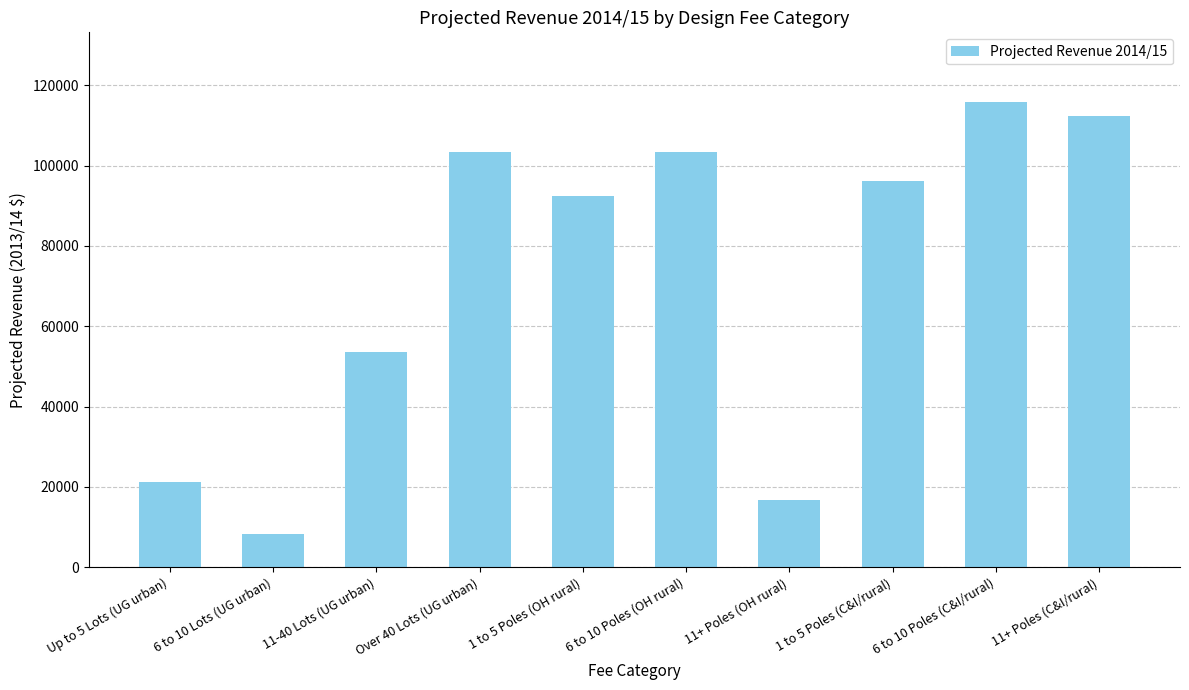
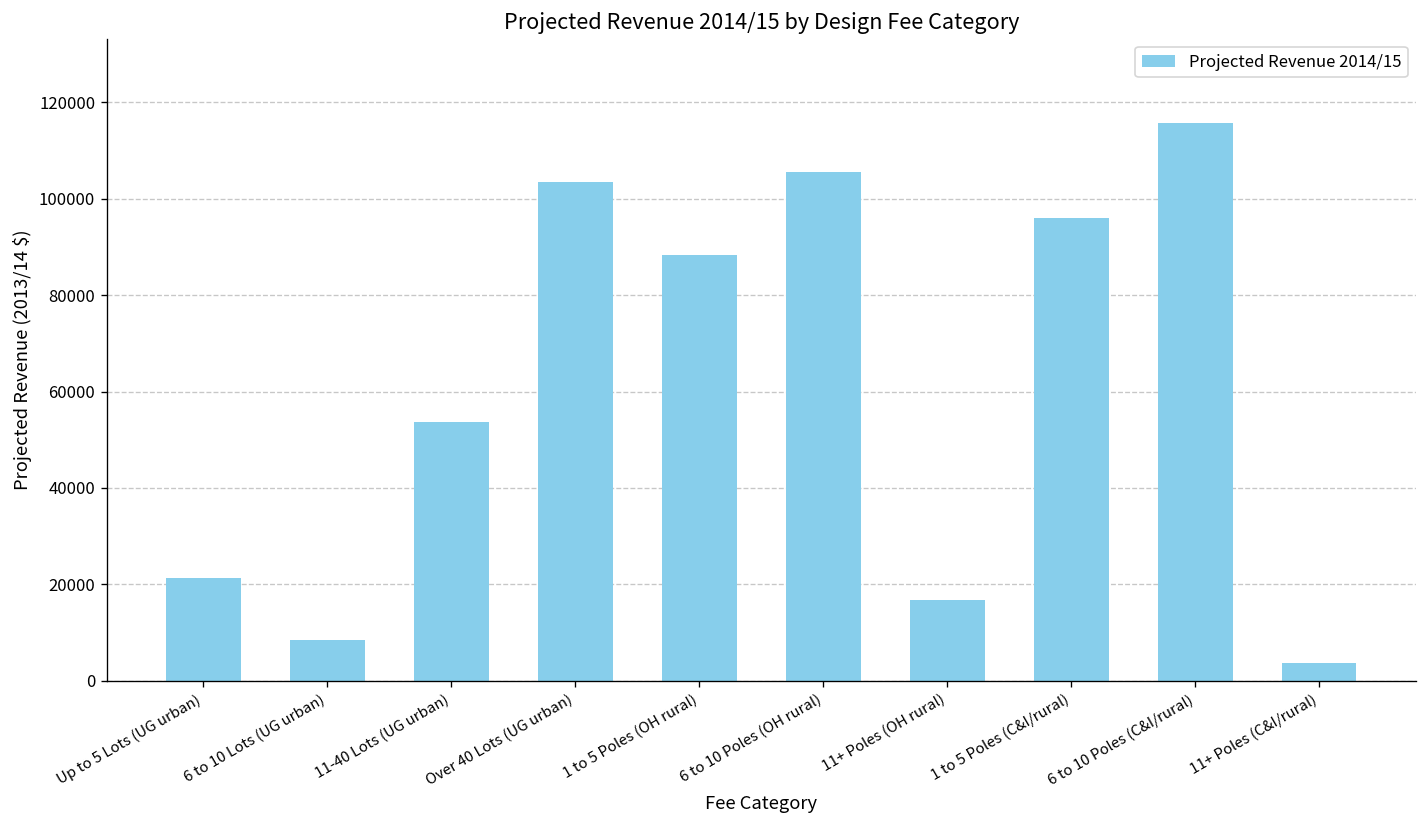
1 to 5 Poles (OH rural): 92000 -> 88000
6 to 10 Poles (OH rural): 103000 -> 106000
11+ Poles (C&I/rural): 112000 -> 4000
